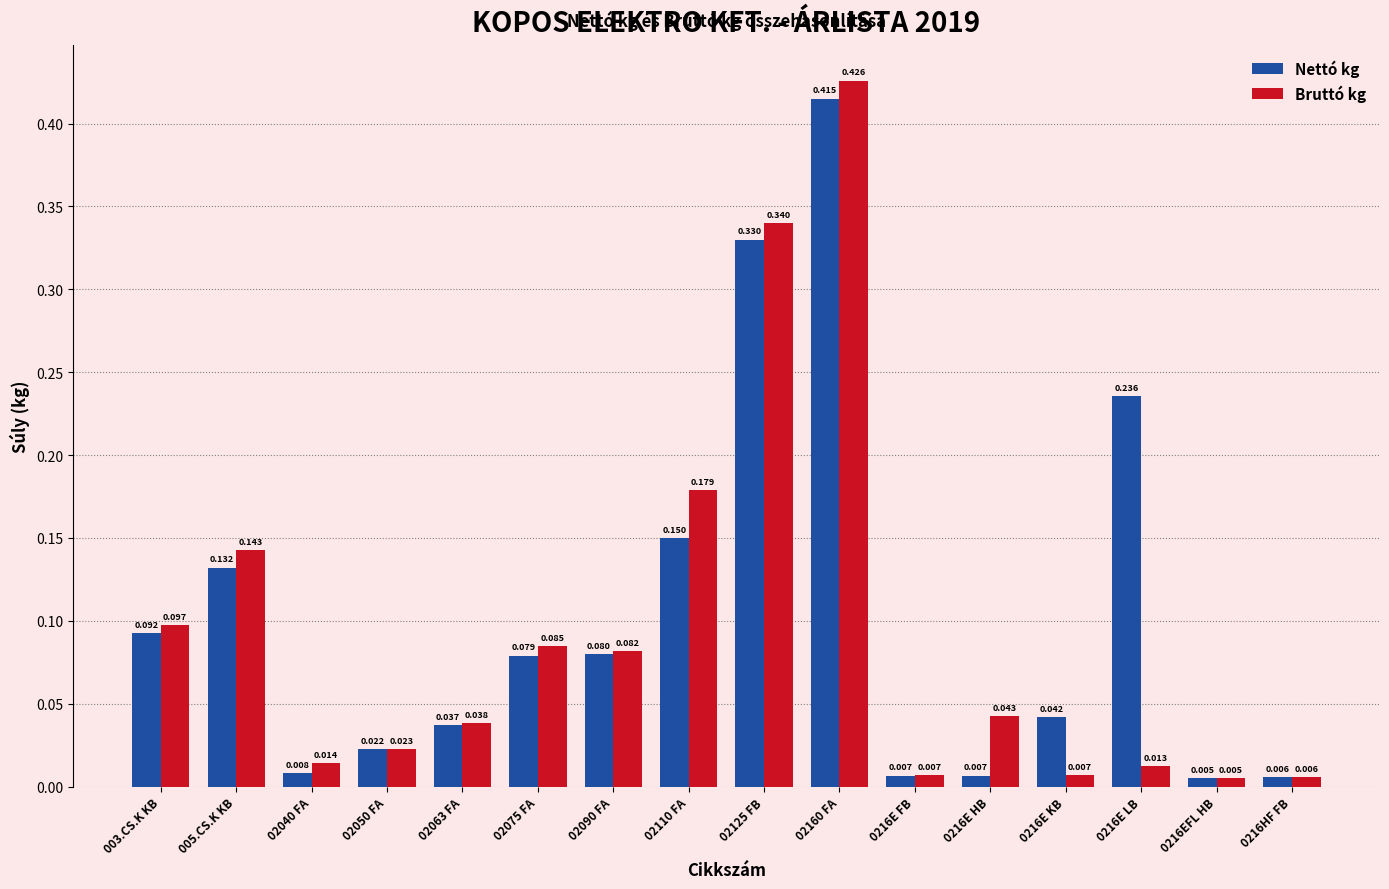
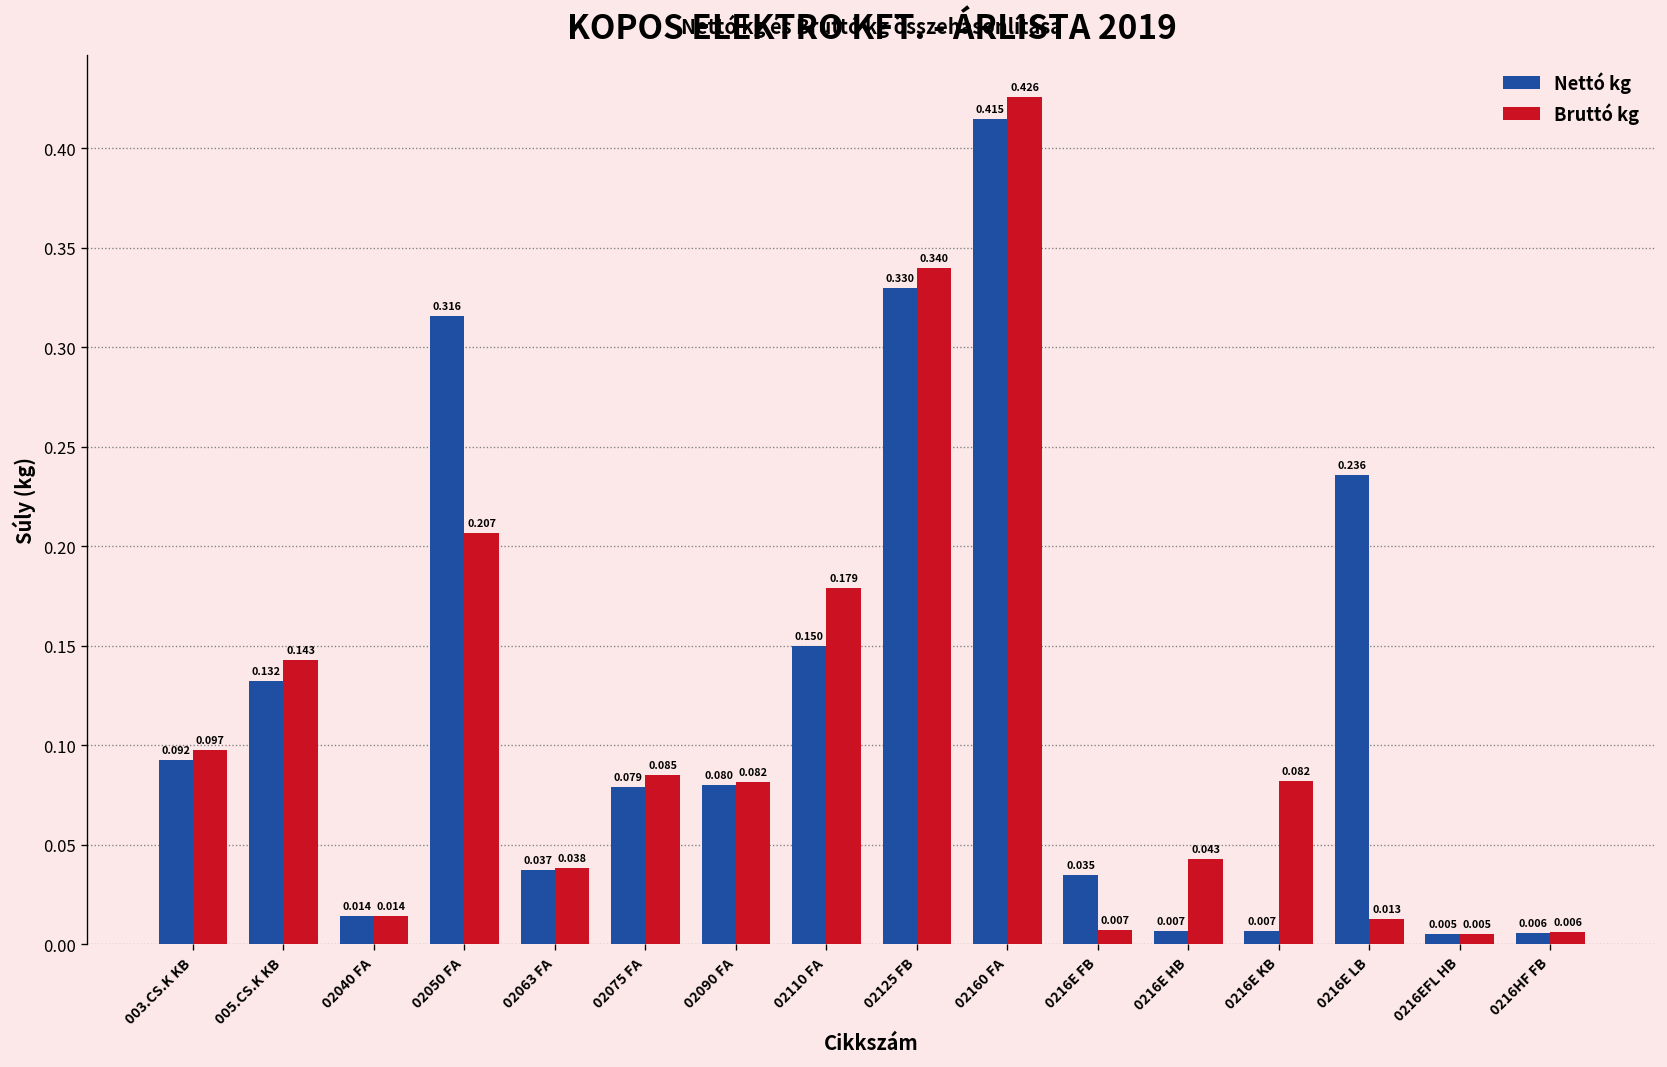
Nettó kg, 02040 FA: 0.008 -> 0.014
Nettó kg, 02050 FA: 0.022 -> 0.316
Bruttó kg, 02050 FA: 0.023 -> 0.207
Nettó kg, 0216E FB: 0.007 -> 0.035
Nettó kg, 0216E KB: 0.042 -> 0.007
Bruttó kg, 0216E KB: 0.007 -> 0.082
